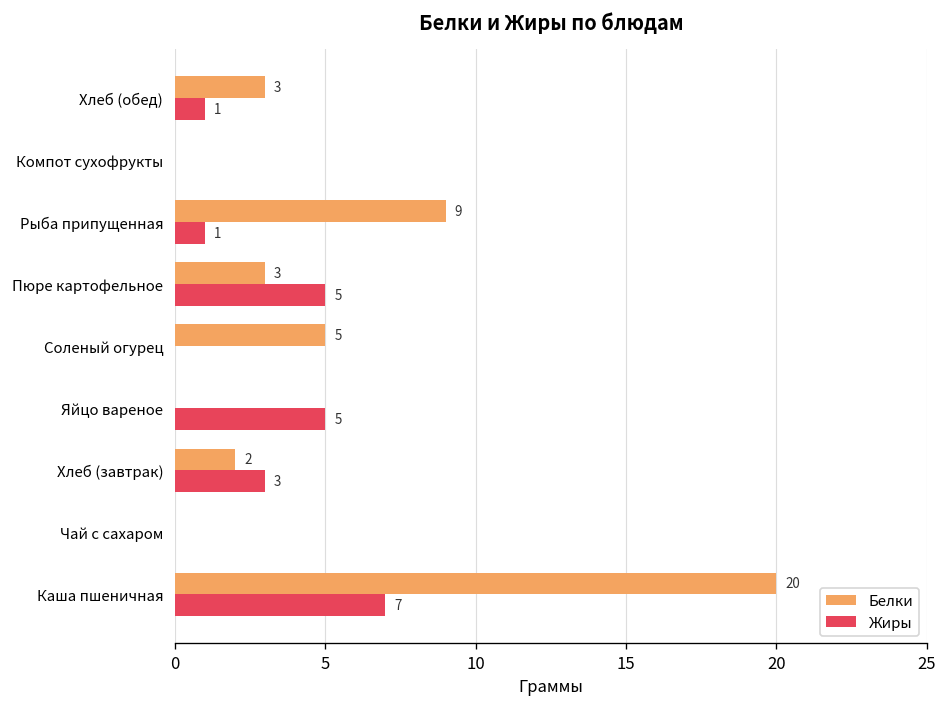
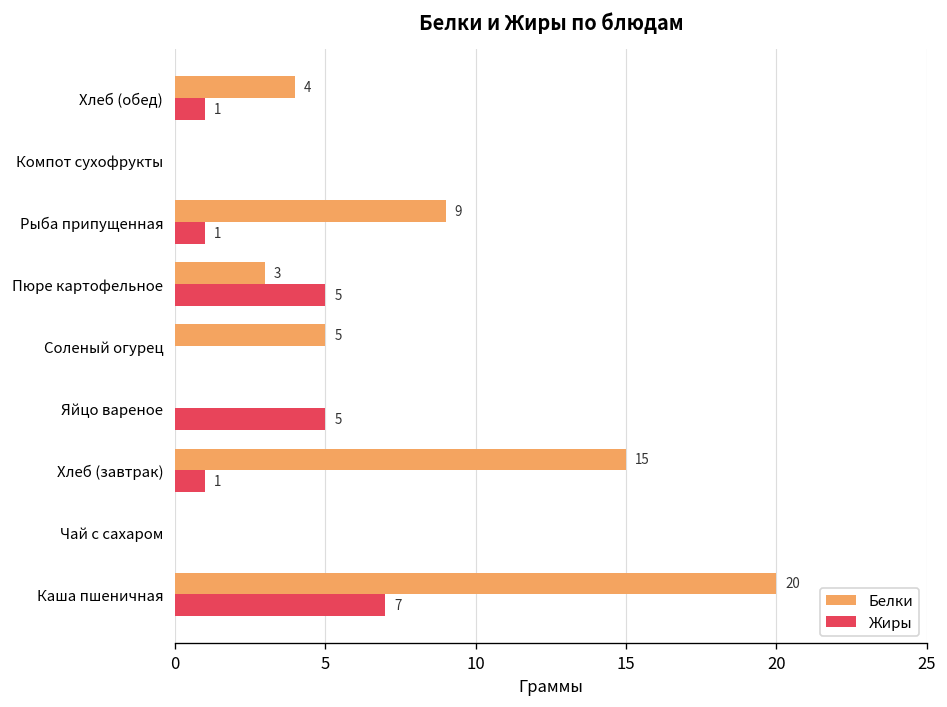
Белки, Хлеб (обед): 3 -> 4
Белки, Хлеб (завтрак): 2 -> 15
Жиры, Хлеб (завтрак): 3 -> 1
